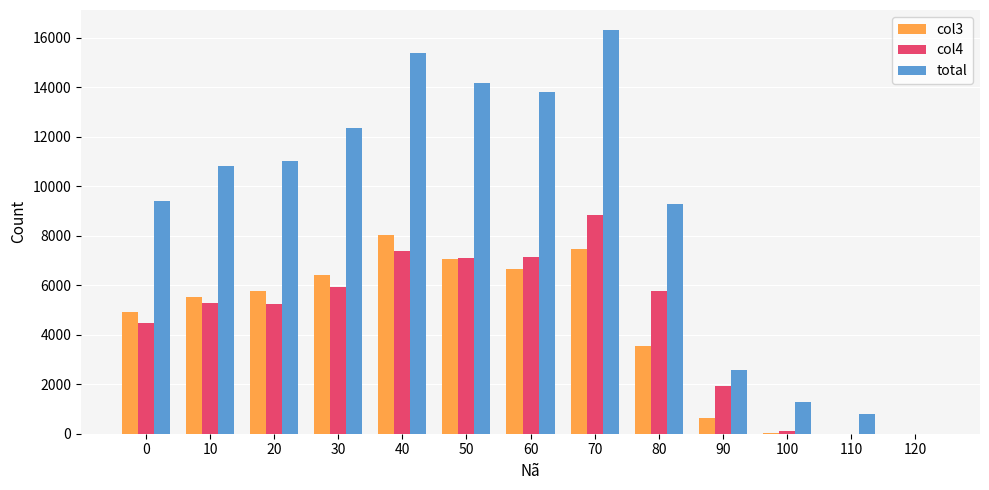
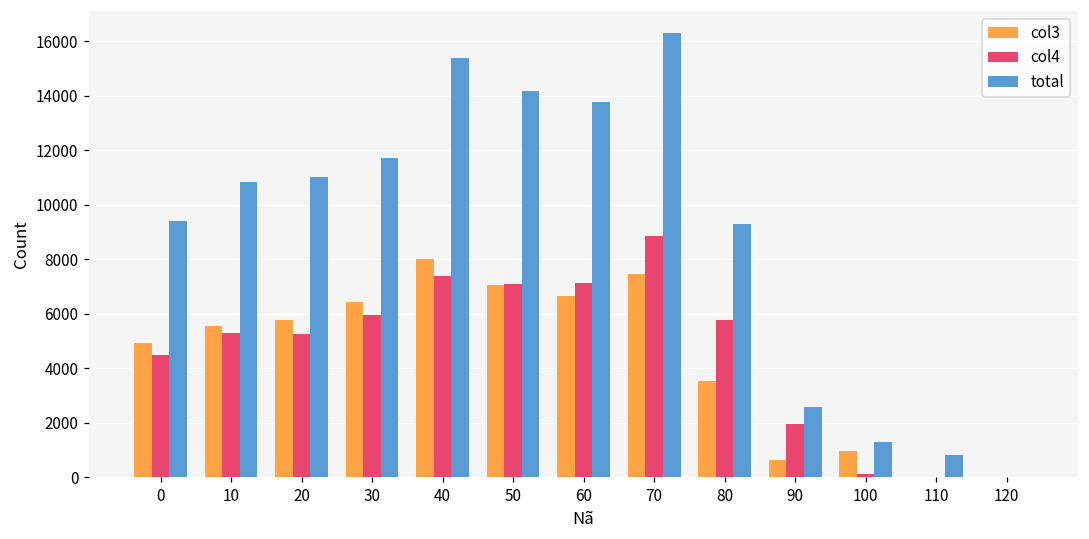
total, 30: 12400 -> 11700
col3, 100: 0 -> 900
